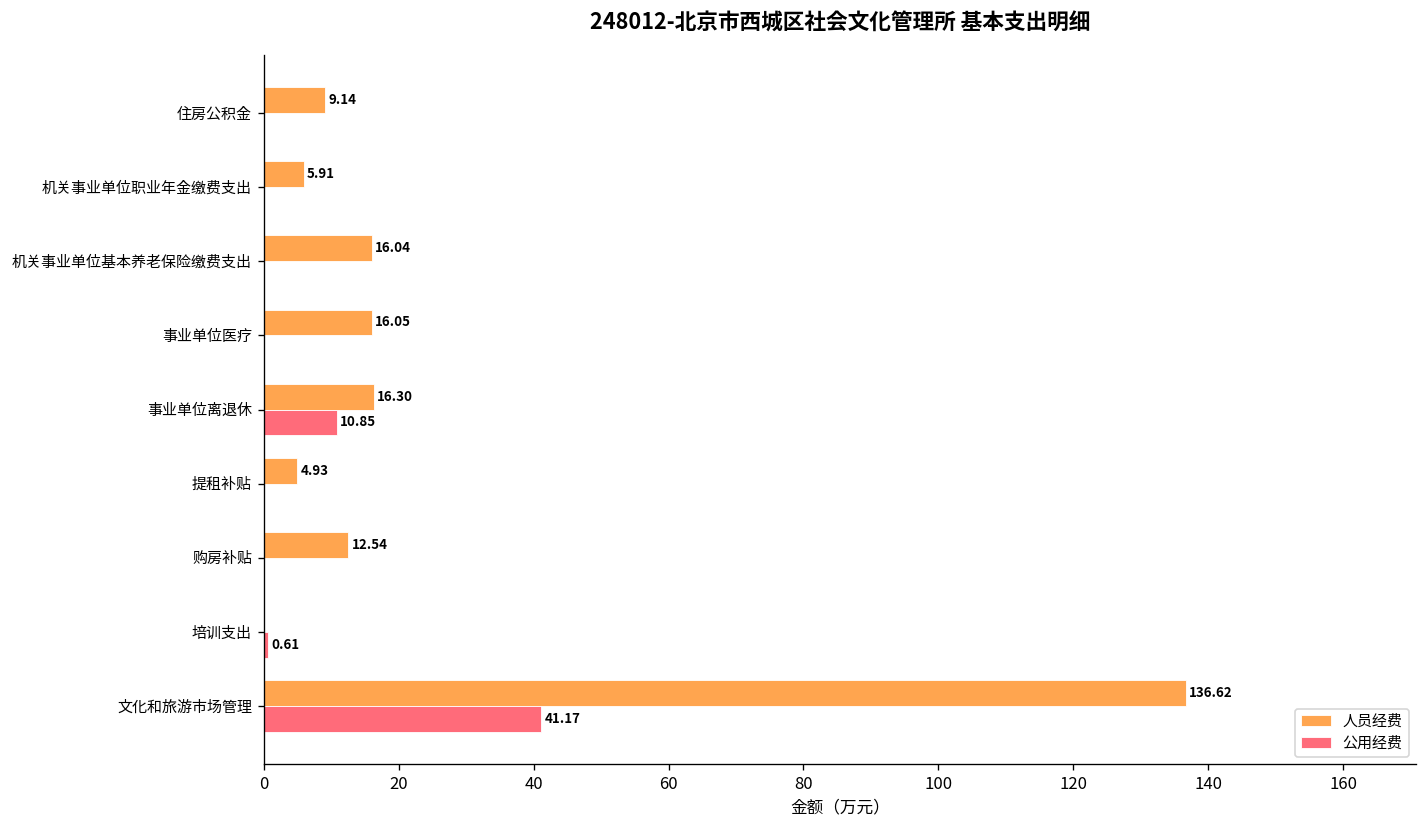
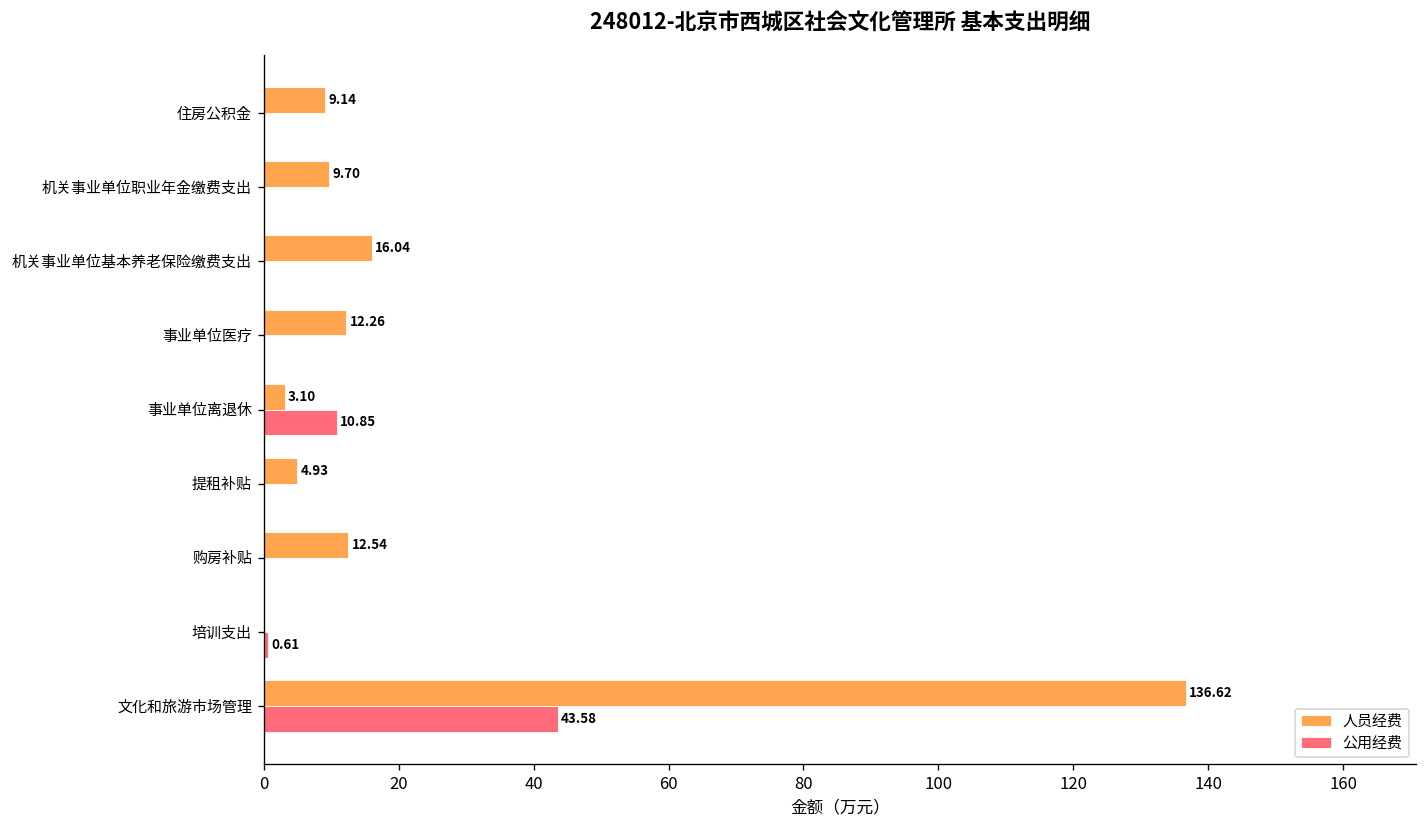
人员经费, 机关事业单位职业年金缴费支出: 5.91 -> 9.70
人员经费, 事业单位医疗: 16.05 -> 12.26
人员经费, 事业单位离退休: 16.30 -> 3.10
公用经费, 文化和旅游市场管理: 41.17 -> 43.58
